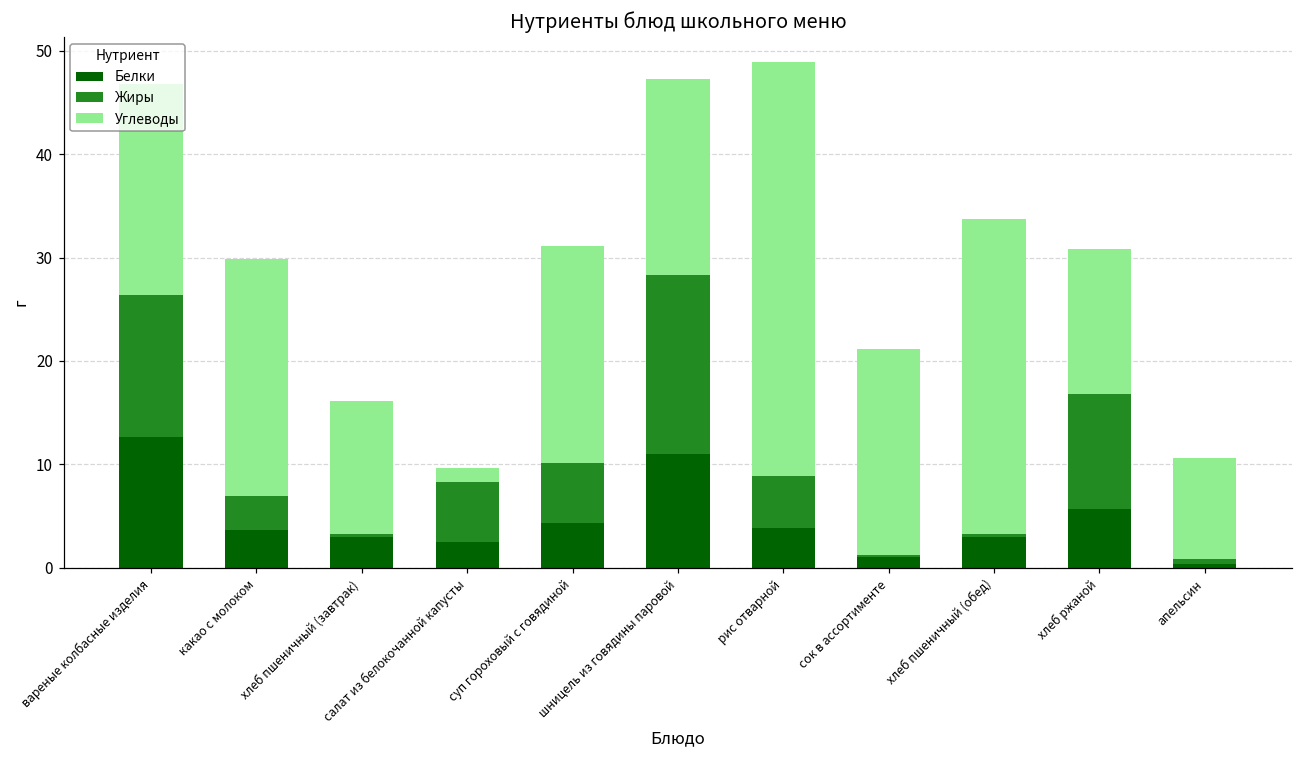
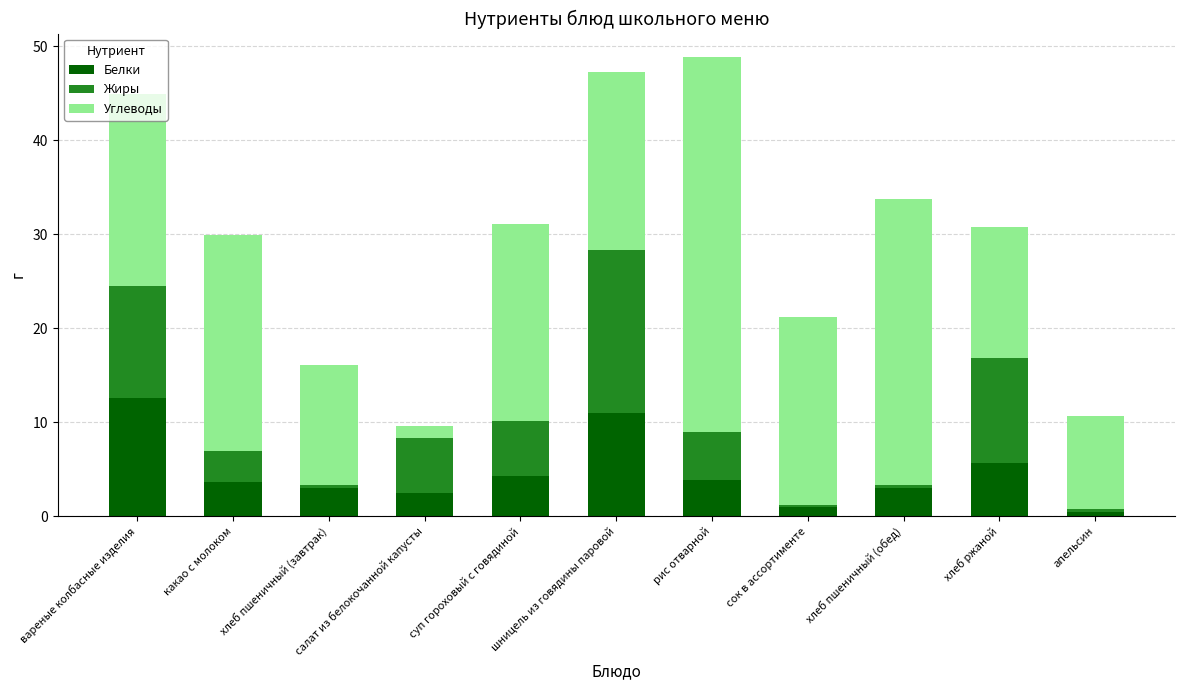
Жиры, вареные колбасные изделия: 14 -> 12
